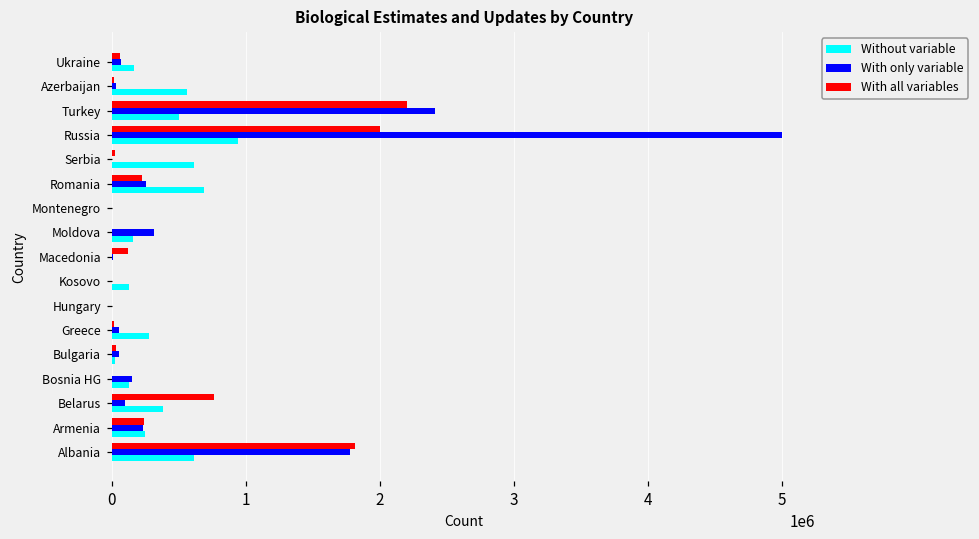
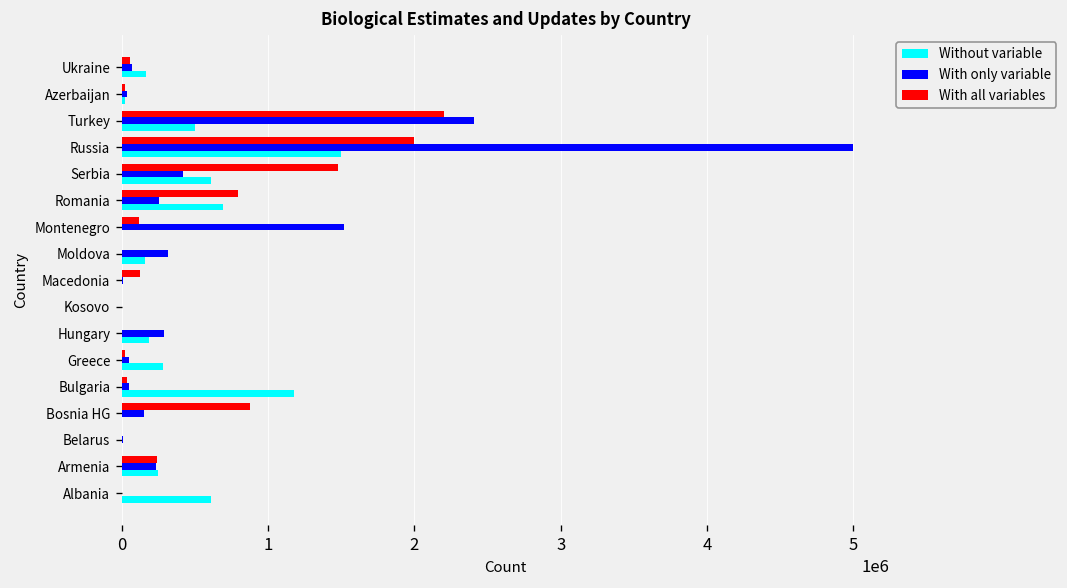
Without variable, Azerbaijan: 560000 -> 20000
Without variable, Russia: 940000 -> 1500000
With all variables, Serbia: 30000 -> 1480000
With only variable, Serbia: 0 -> 410000
With all variables, Romania: 230000 -> 800000
With all variables, Montenegro: 0 -> 110000
With only variable, Montenegro: 0 -> 1520000
Without variable, Kosovo: 130000 -> 0
With only variable, Hungary: 0 -> 280000
Without variable, Hungary: 0 -> 180000
Without variable, Bulgaria: 30000 -> 1170000
With all variables, Bosnia HG: 0 -> 870000
Without variable, Bosnia HG: 130000 -> 0
With all variables, Belarus: 760000 -> 0
With only variable, Belarus: 100000 -> 0
Without variable, Belarus: 380000 -> 0
With all variables, Albania: 1820000 -> 0
With only variable, Albania: 1770000 -> 0
